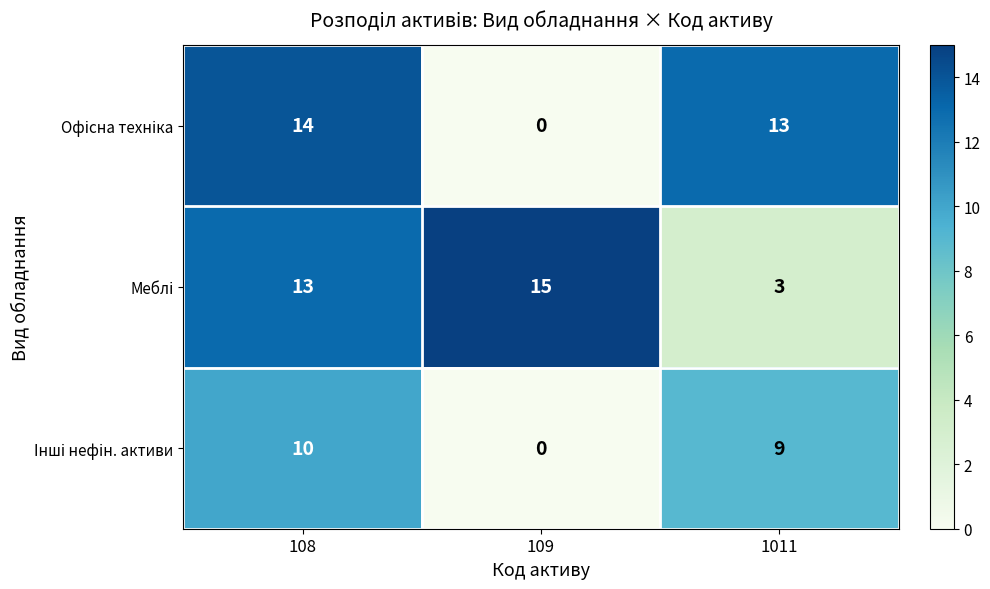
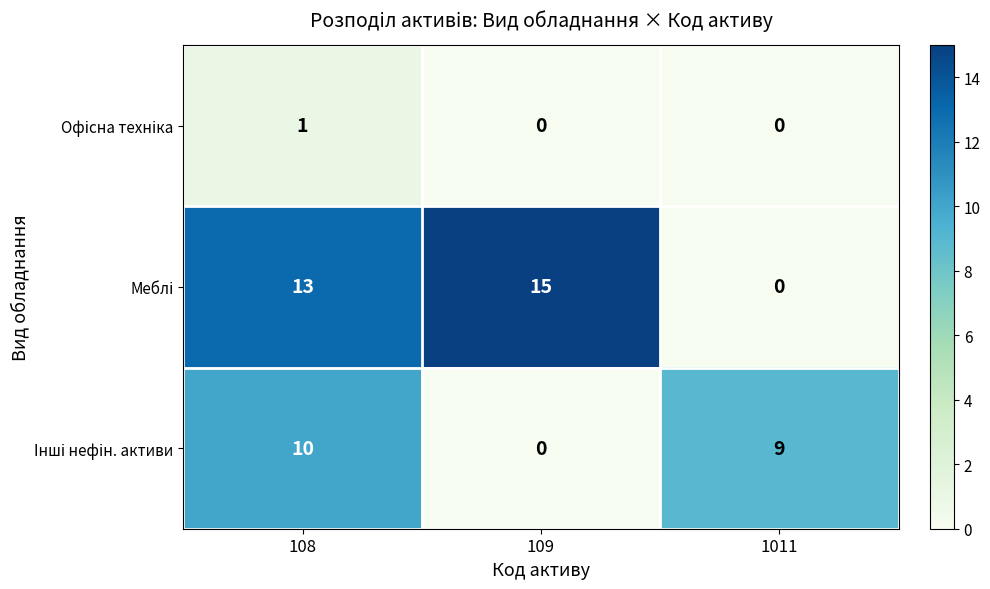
Офісна техніка, 108: 14 -> 1
Офісна техніка, 1011: 13 -> 0
Меблі, 1011: 3 -> 0
